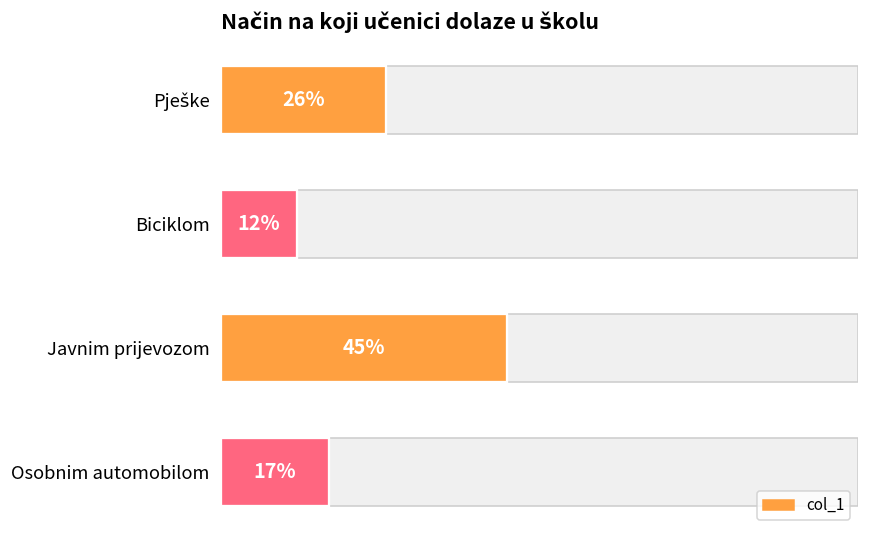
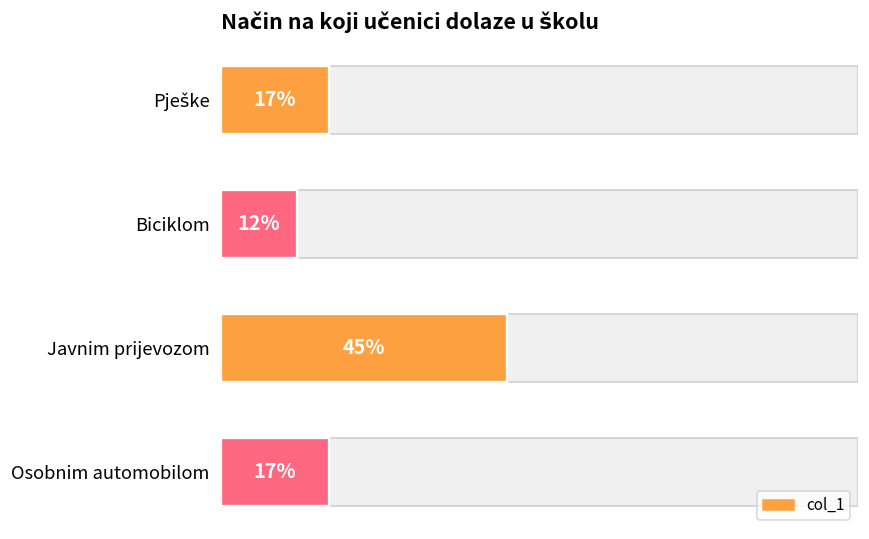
Pješke: 26% -> 17%
